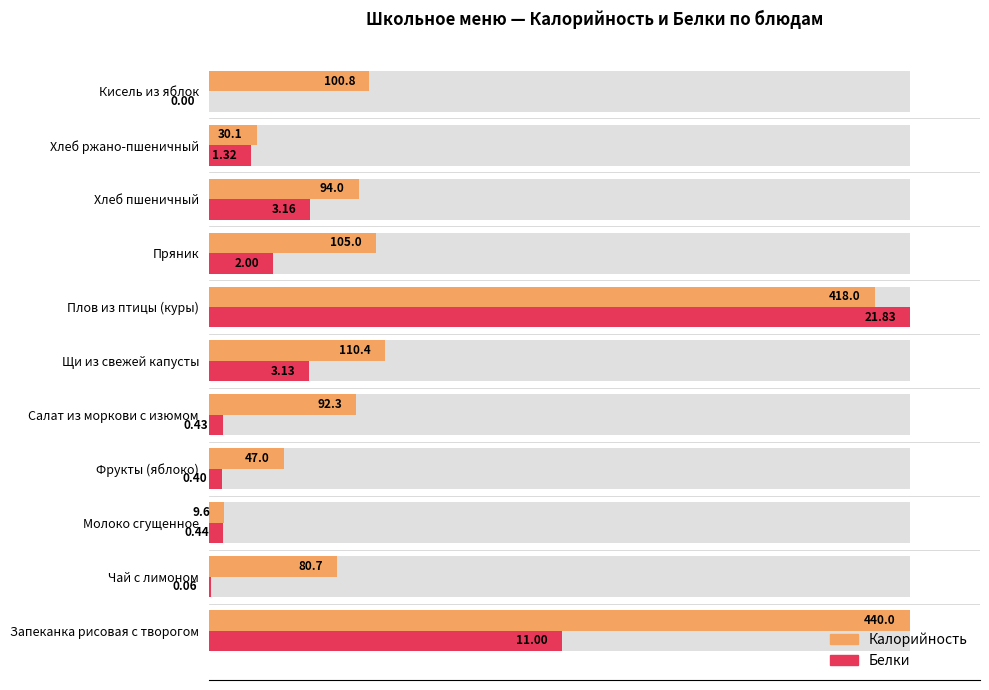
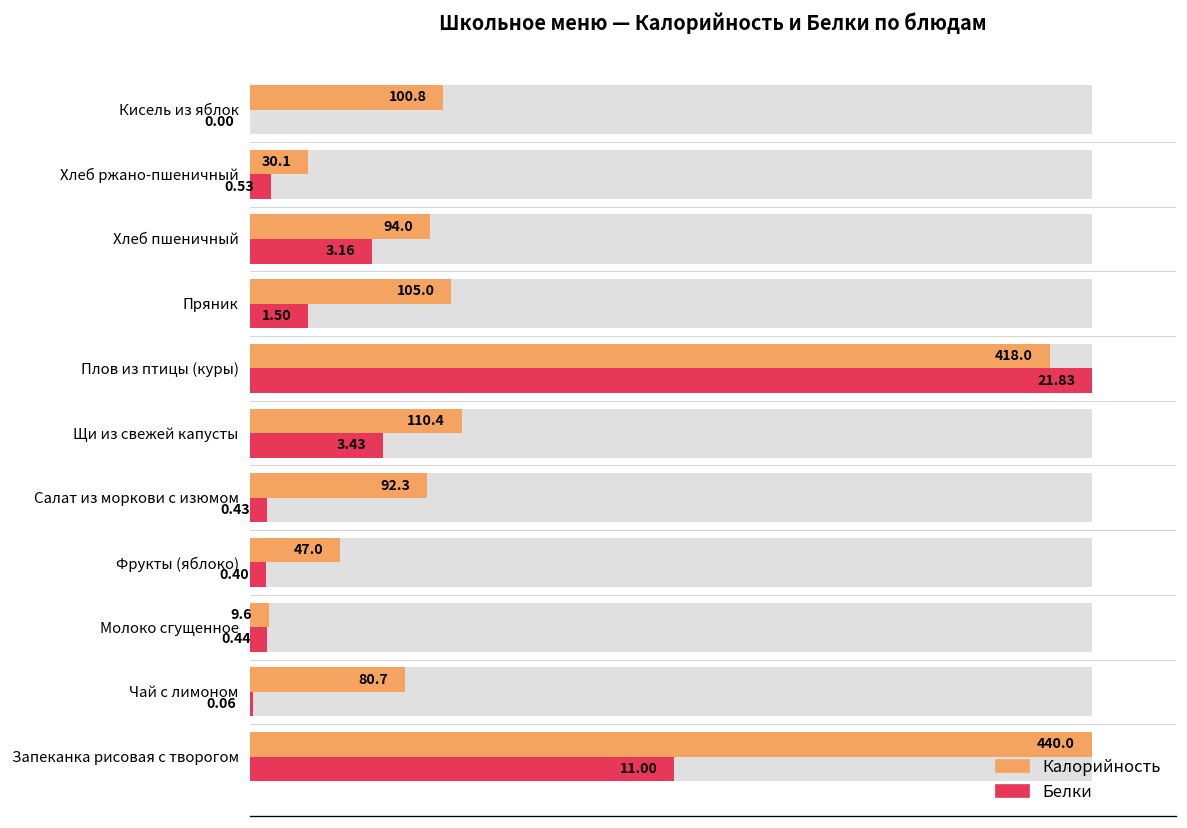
Белки, Хлеб ржано-пшеничный: 1.32 -> 0.53
Белки, Пряник: 2.00 -> 1.50
Белки, Щи из свежей капусты: 3.13 -> 3.43
